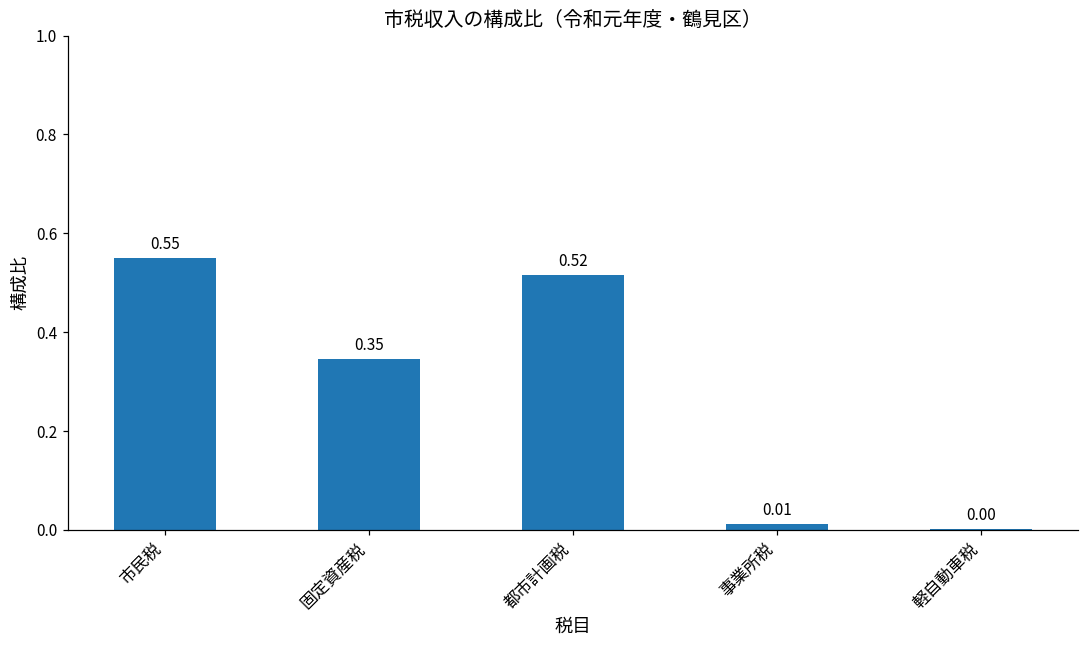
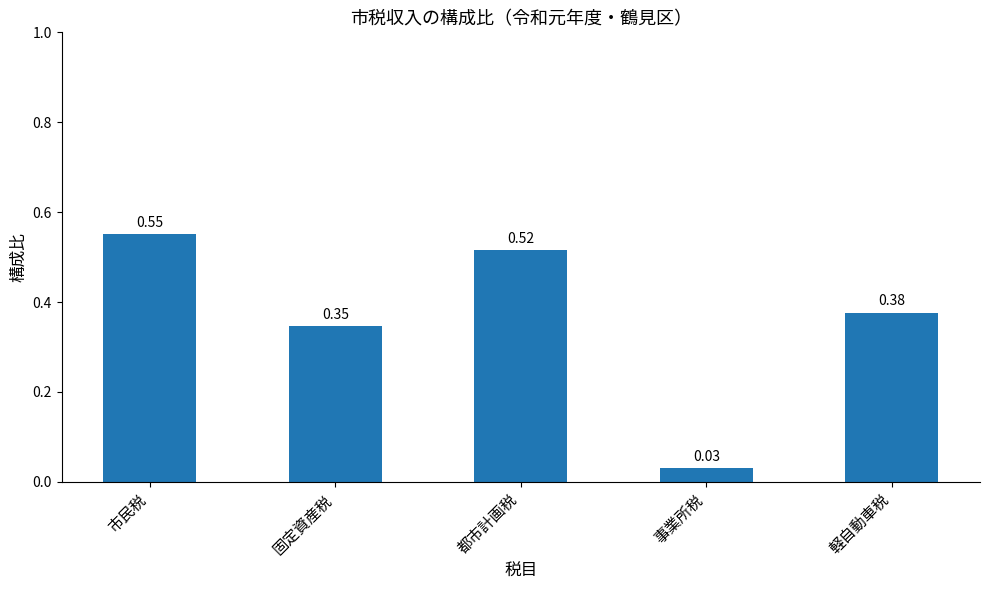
事業所税: 0.01 -> 0.03
軽自動車税: 0.00 -> 0.38
